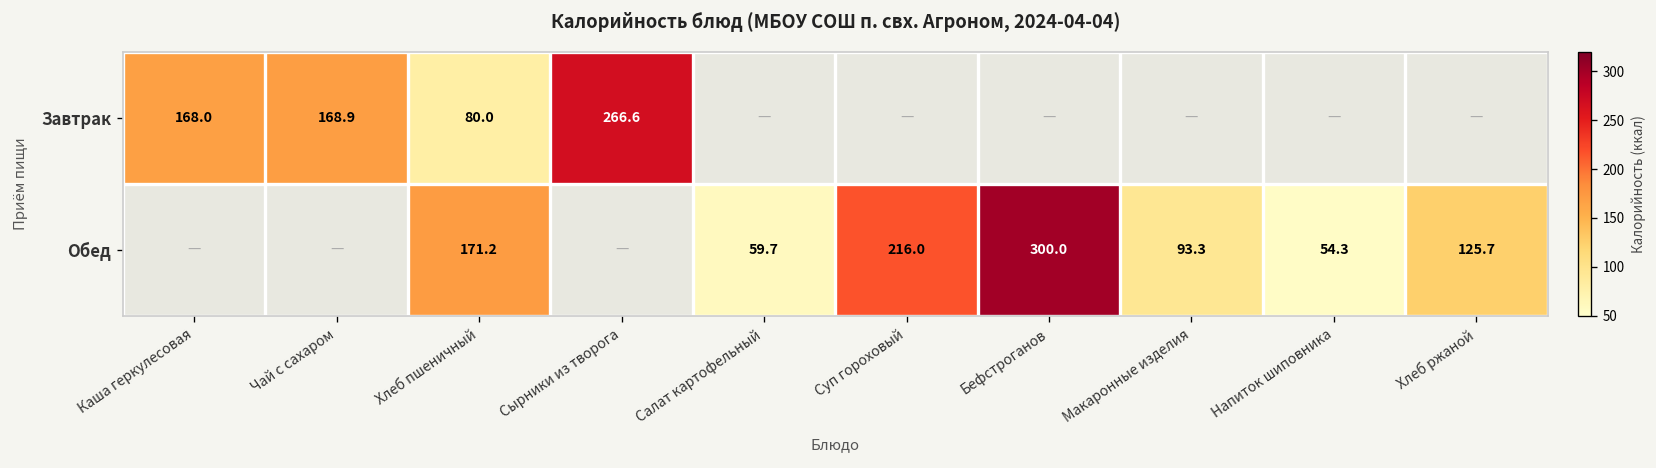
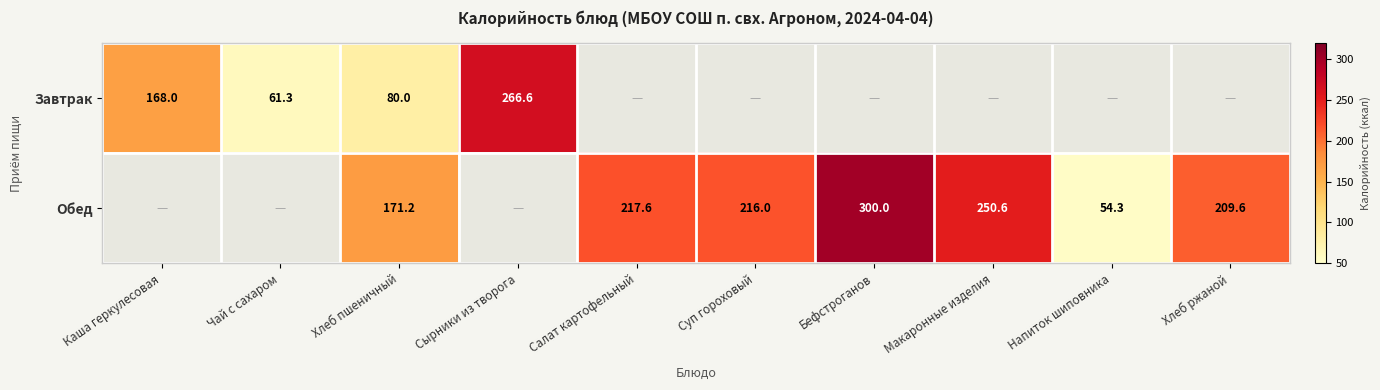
Завтрак, Чай с сахаром: 168.9 -> 61.3
Обед, Салат картофельный: 59.7 -> 217.6
Обед, Макаронные изделия: 93.3 -> 250.6
Обед, Хлеб ржаной: 125.7 -> 209.6
